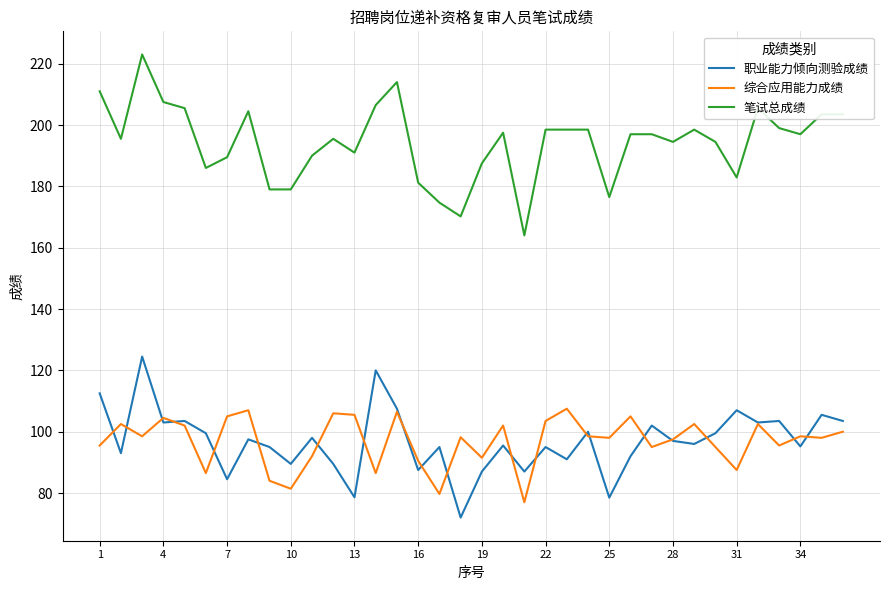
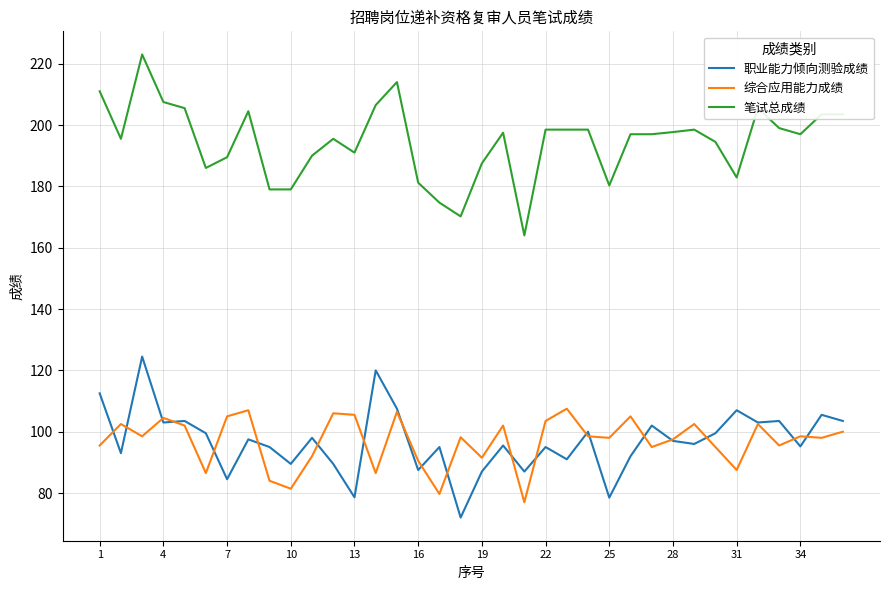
笔试总成绩, 25: 177 -> 180
笔试总成绩, 28: 195 -> 198
